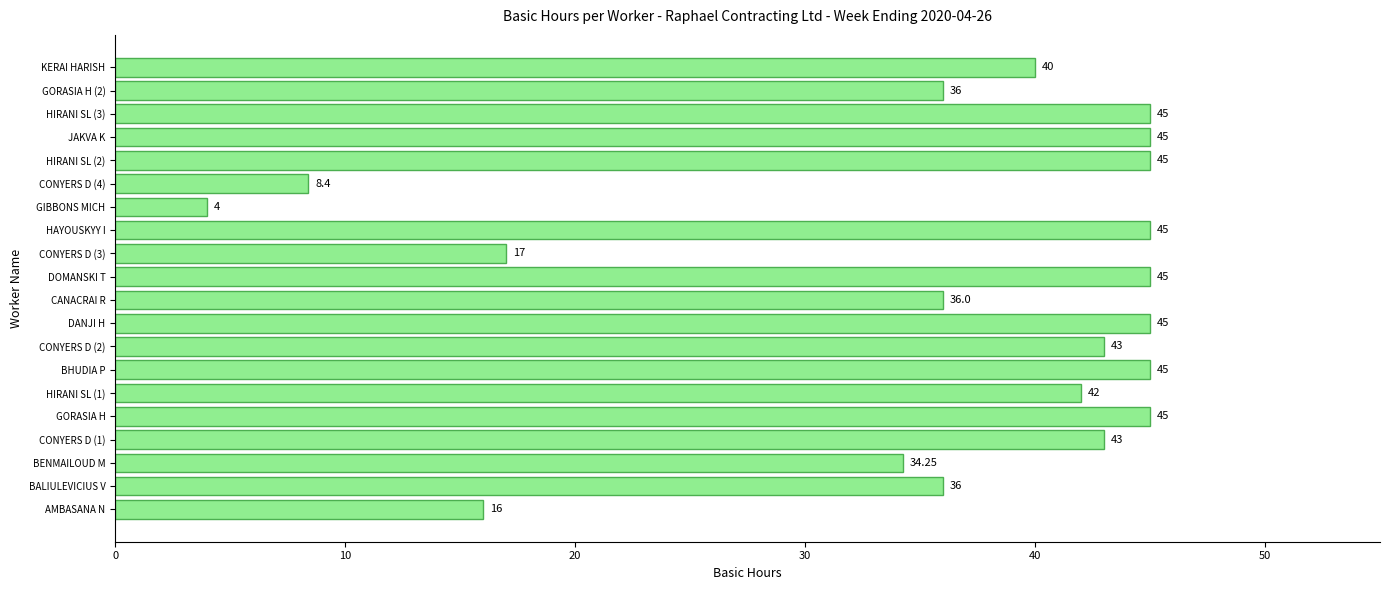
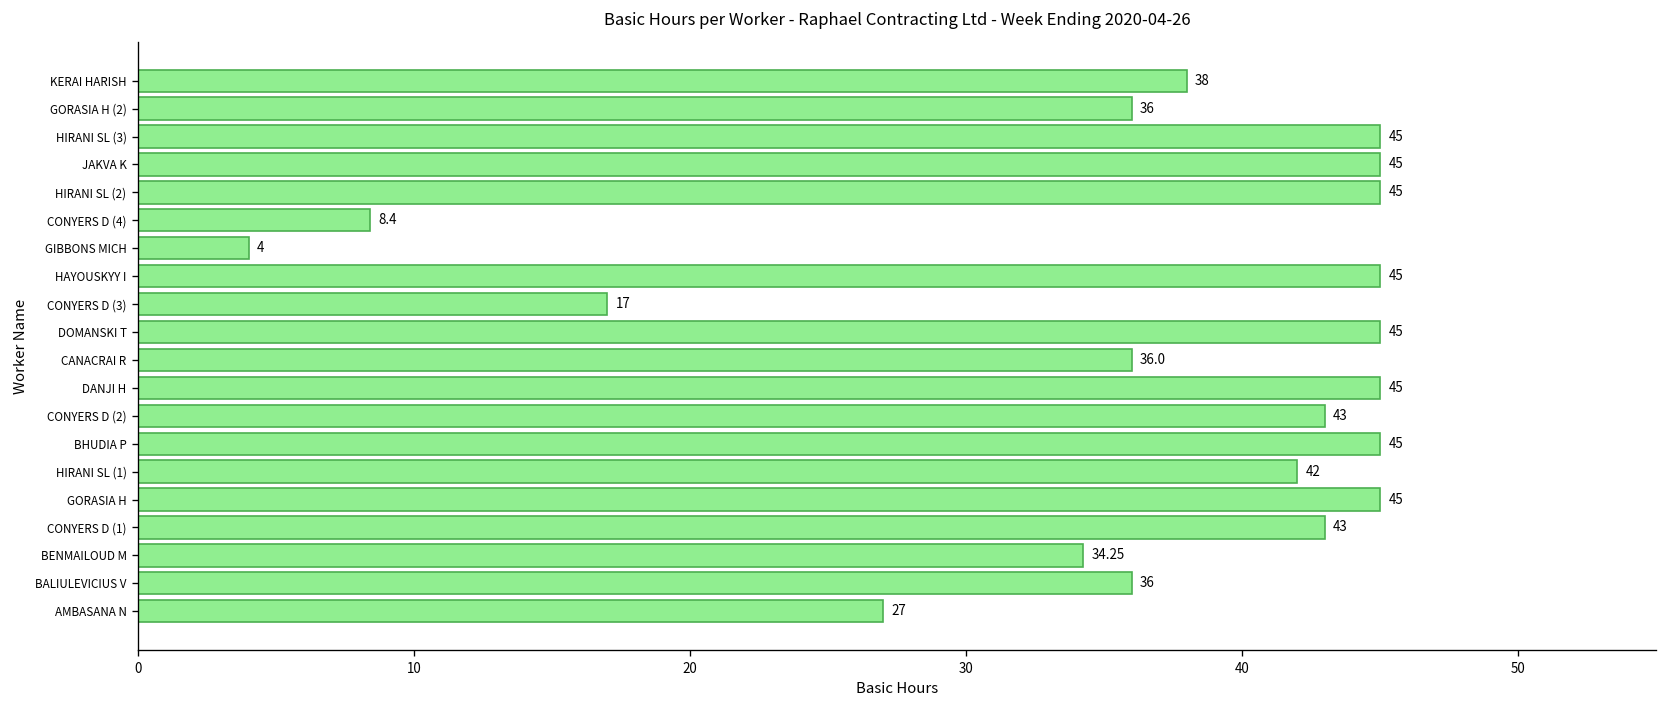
KERAI HARISH: 40 -> 38
AMBASANA N: 16 -> 27
